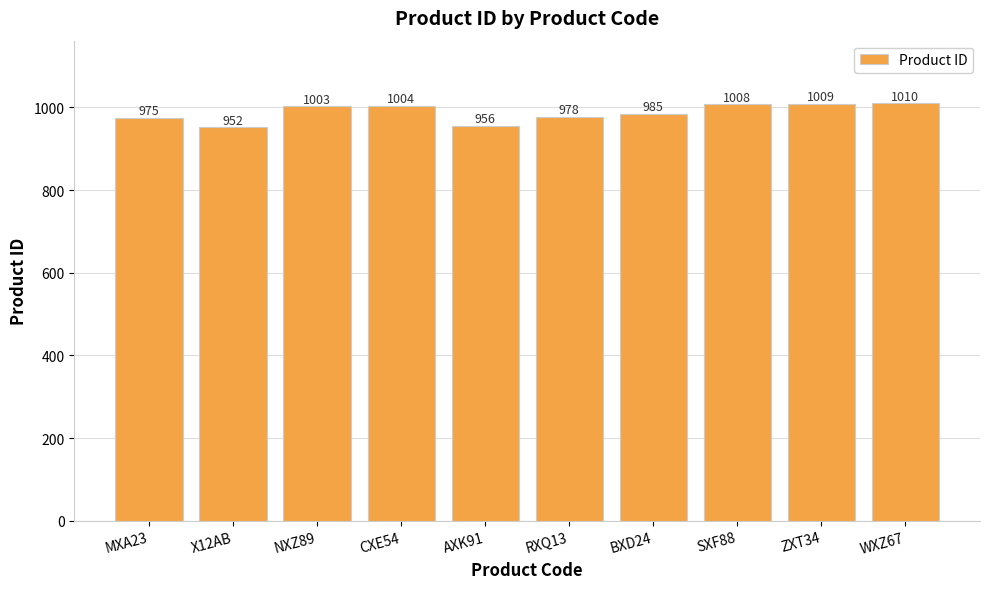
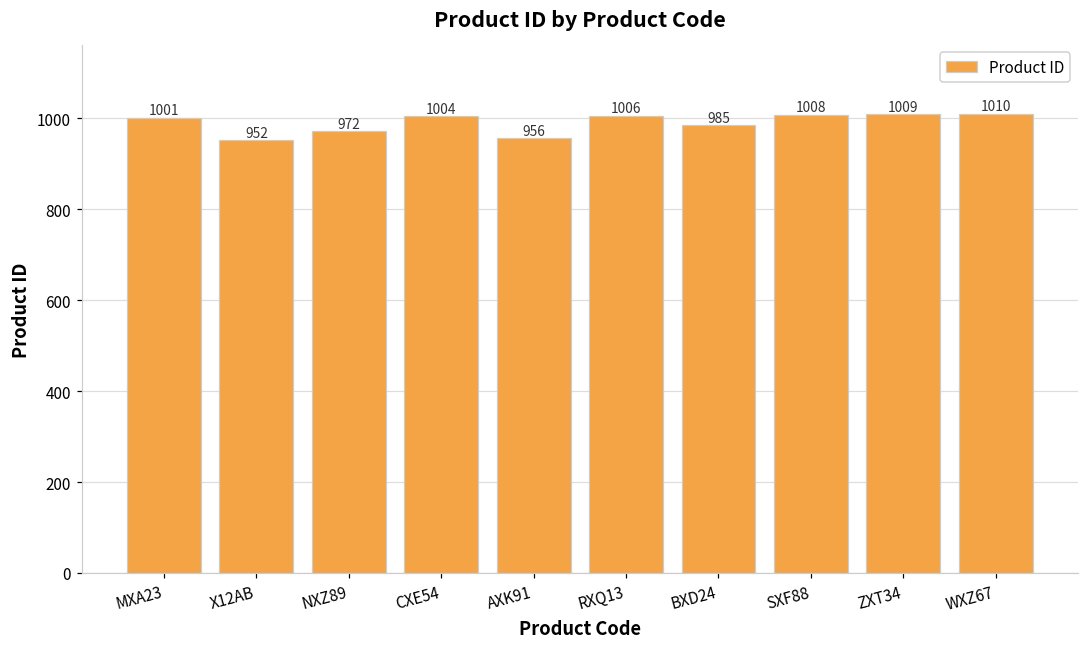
MXA23: 975 -> 1001
NXZ89: 1003 -> 972
RXQ13: 978 -> 1006
